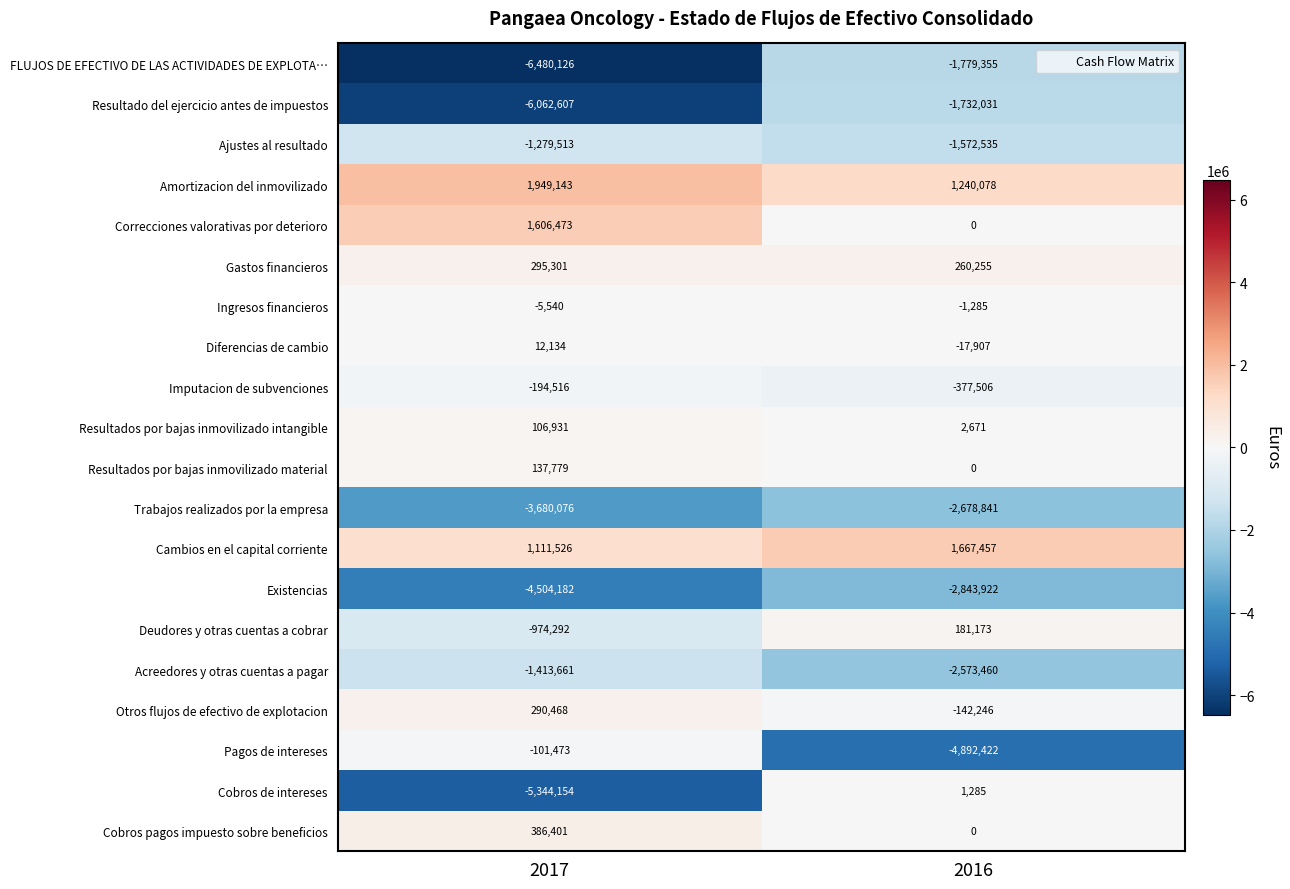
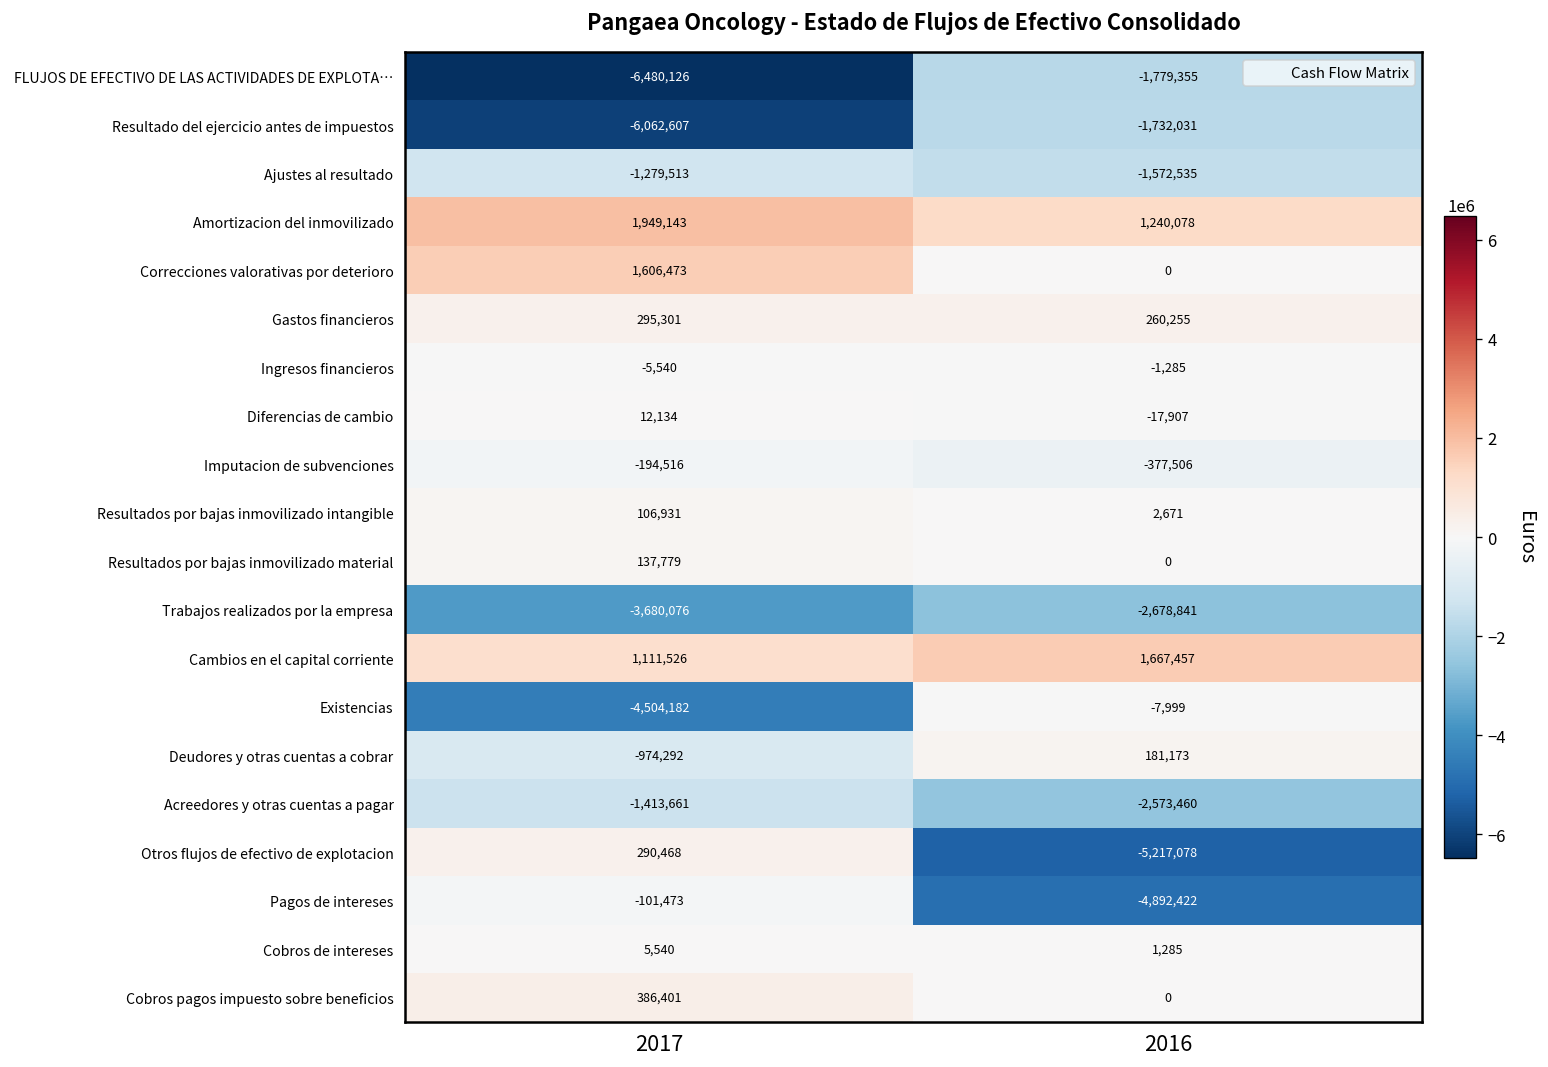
Existencias, 2016: -2,843,922 -> -7,999
Otros flujos de efectivo de explotacion, 2016: -142,246 -> -5,217,078
Cobros de intereses, 2017: -5,344,154 -> 5,540
